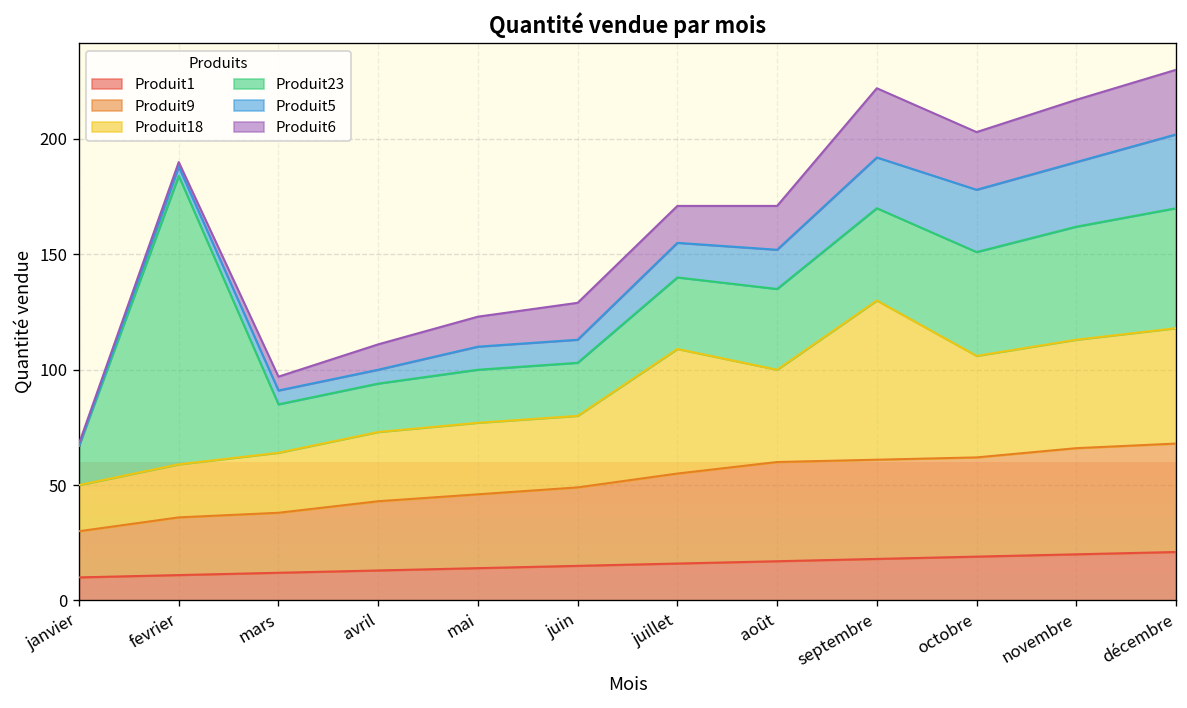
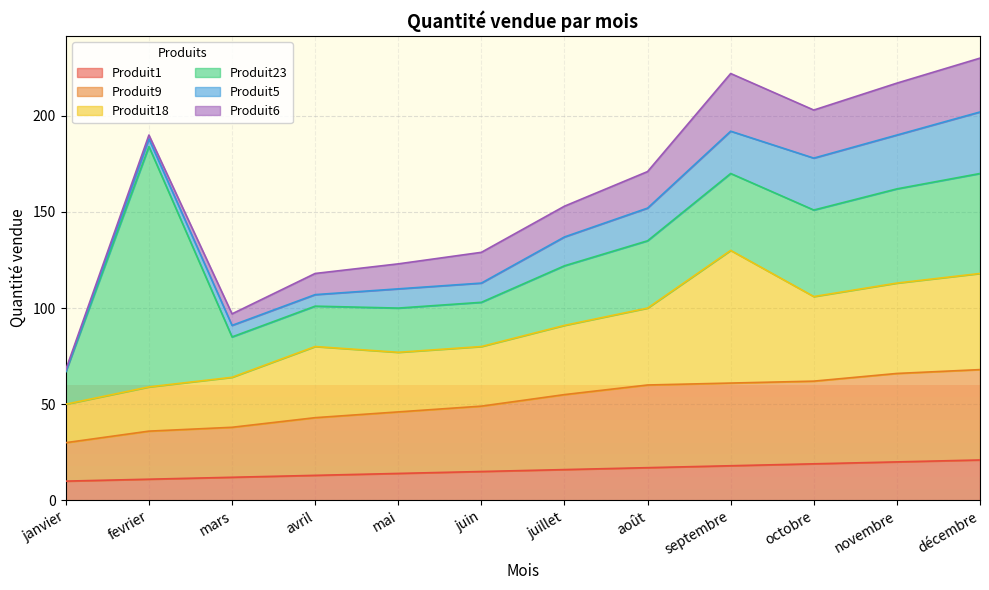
Produit18, avril: 30 -> 37
Produit18, juillet: 54 -> 36
